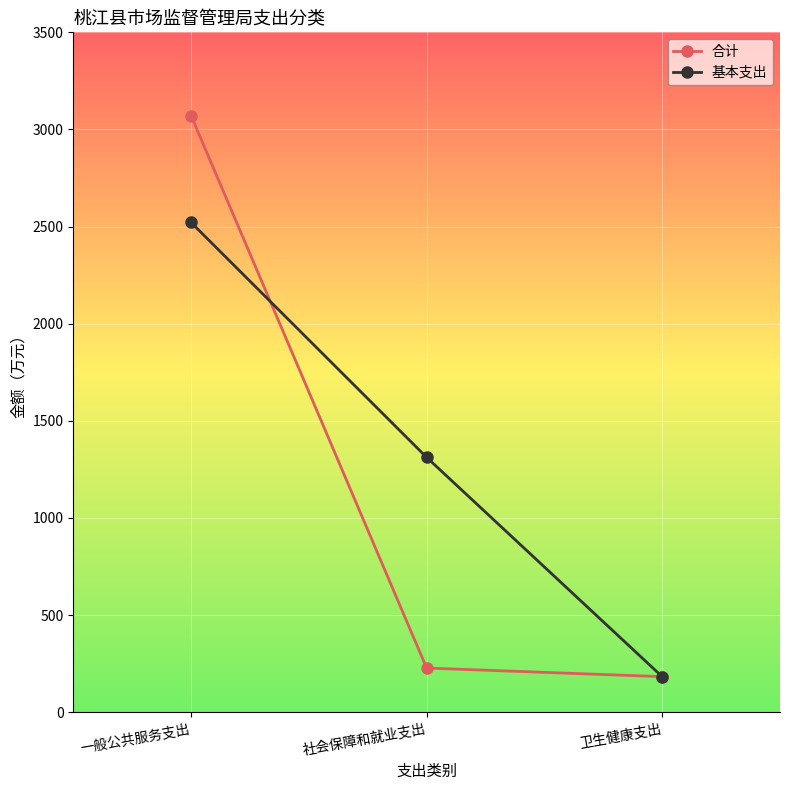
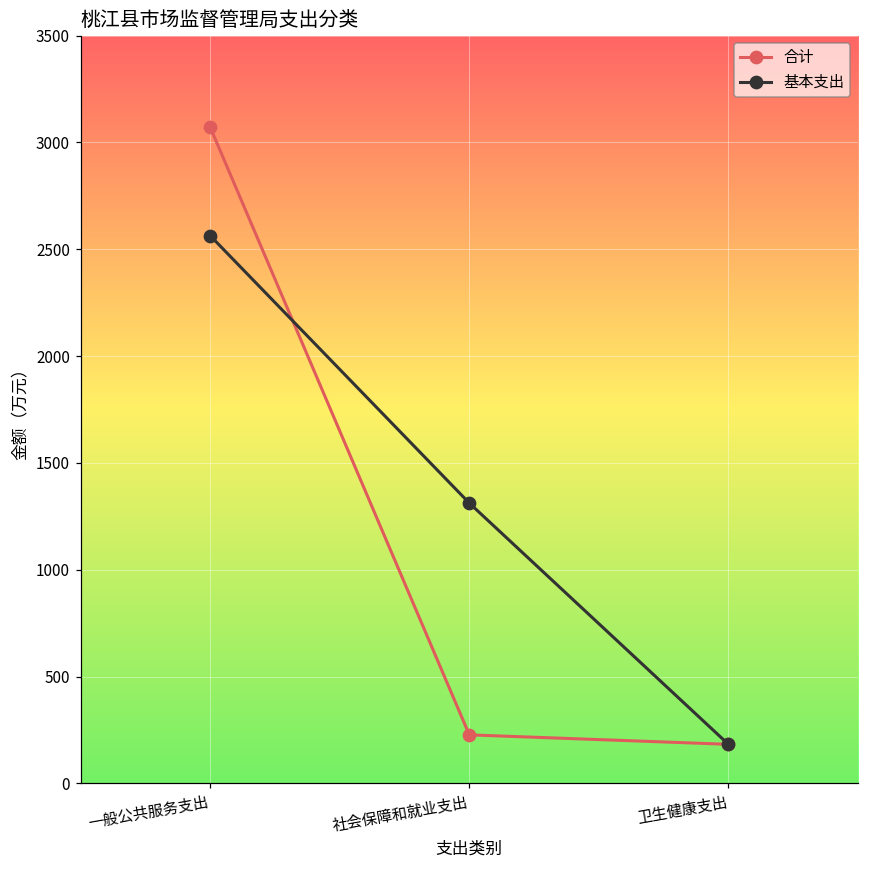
基本支出, 一般公共服务支出: 2520 -> 2560
